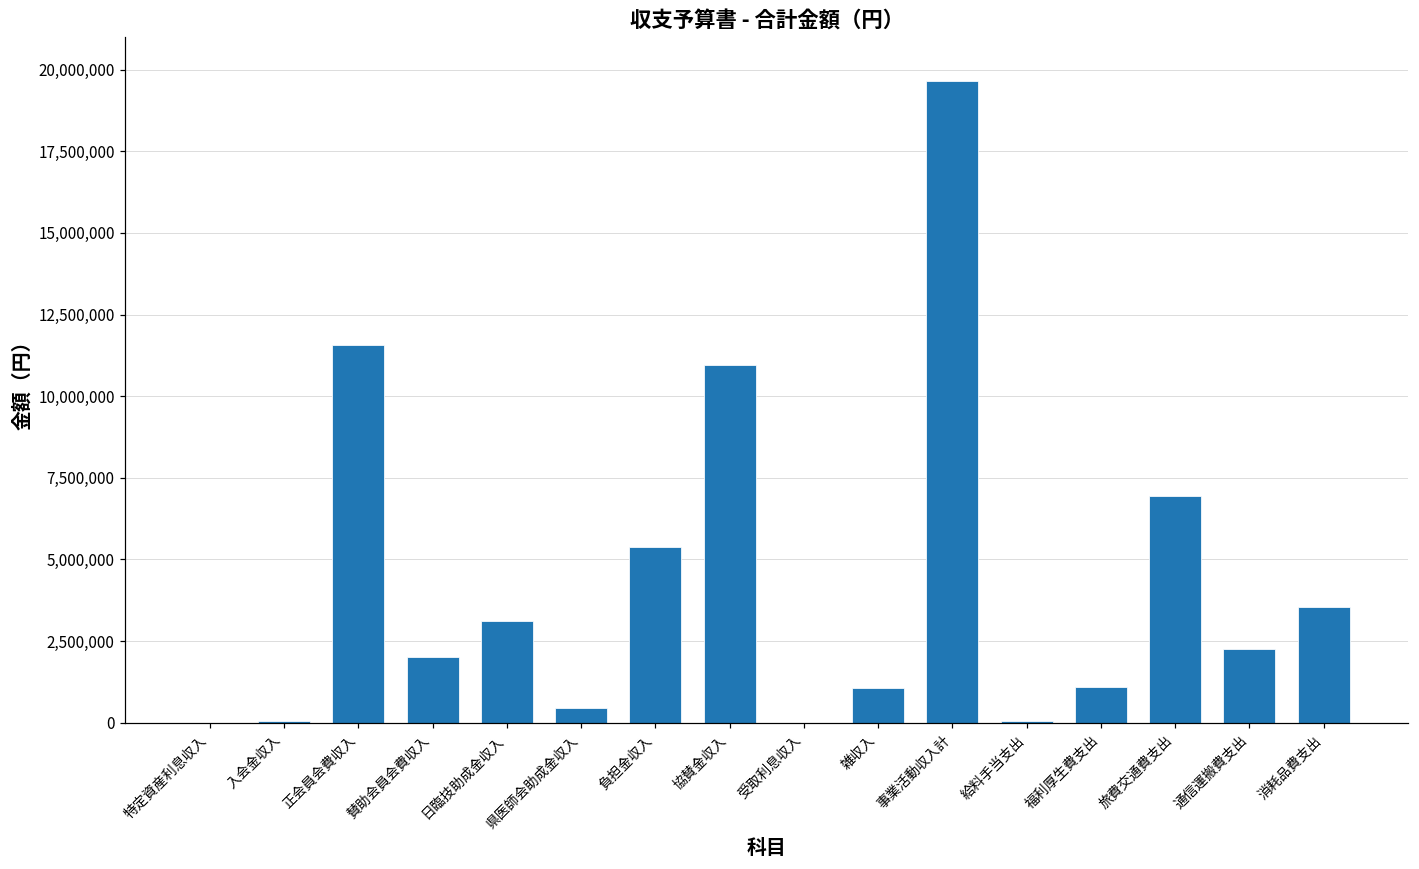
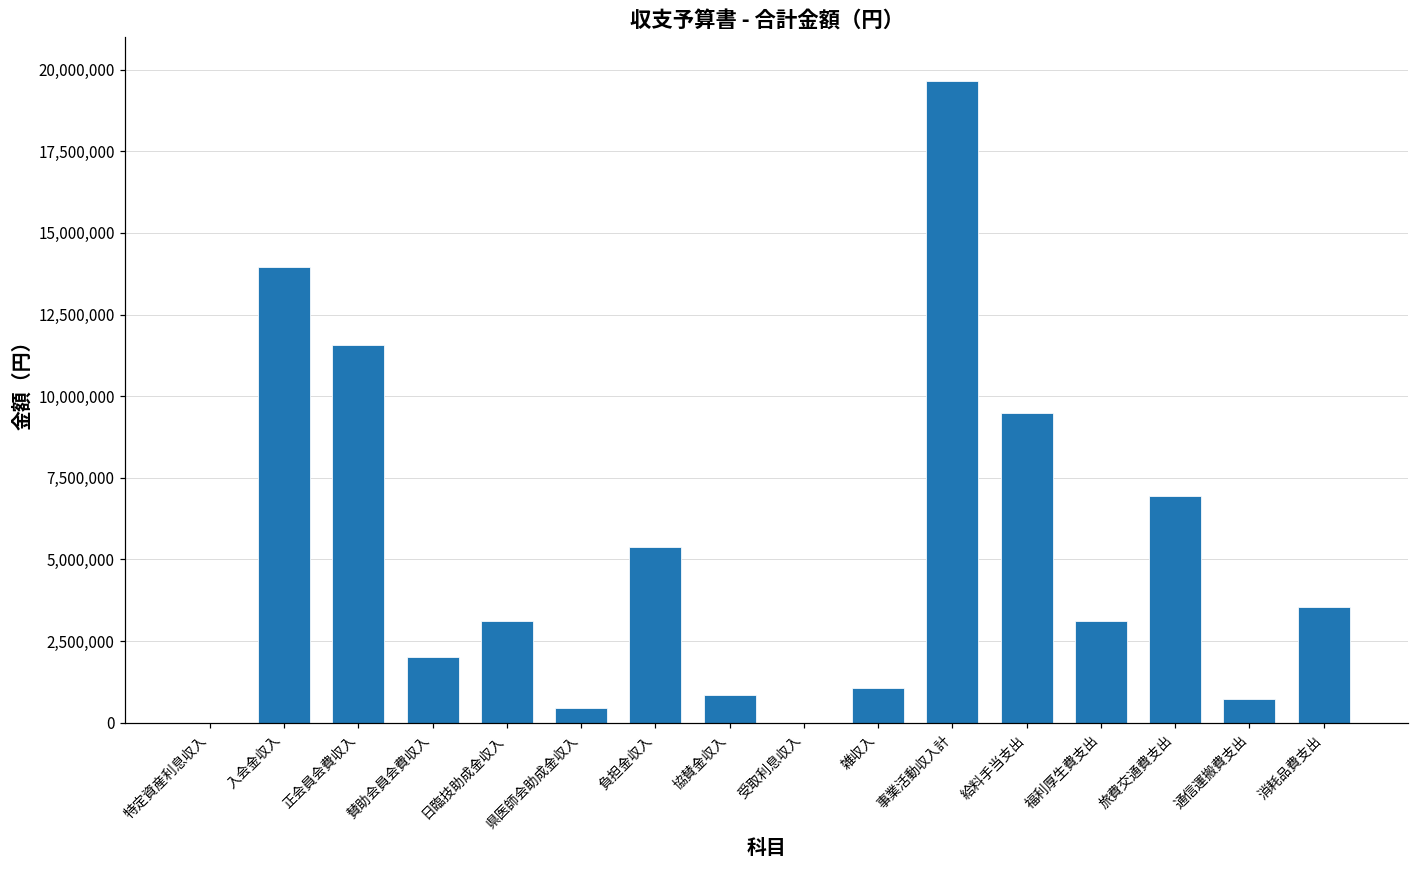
入会金収入: 100,000 -> 14,000,000
協賛金収入: 11,000,000 -> 900,000
給料手当支出: 100,000 -> 9,500,000
福利厚生費支出: 1,100,000 -> 3,100,000
通信運搬費支出: 2,300,000 -> 700,000
